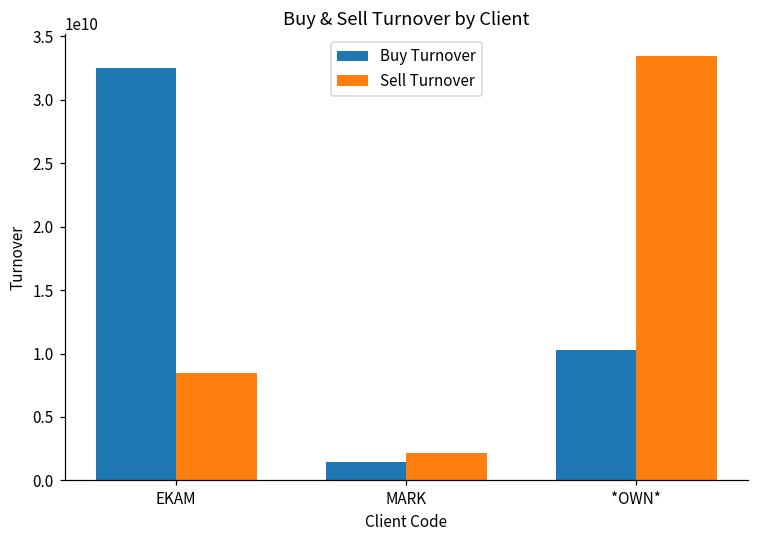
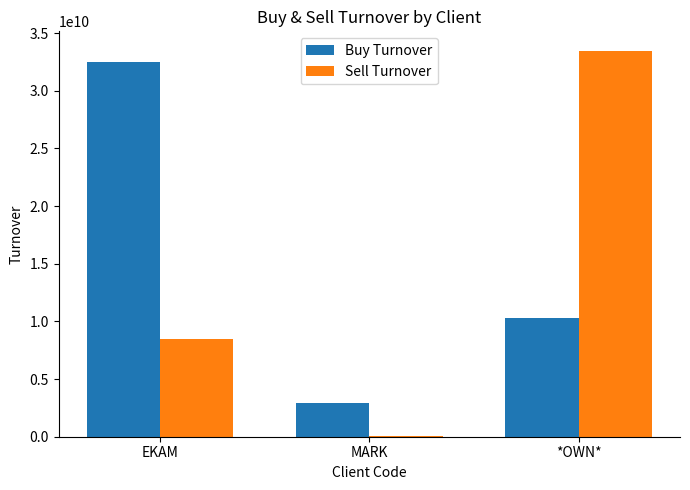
Buy Turnover, MARK: 1500000000 -> 2900000000
Sell Turnover, MARK: 2100000000 -> 100000000
